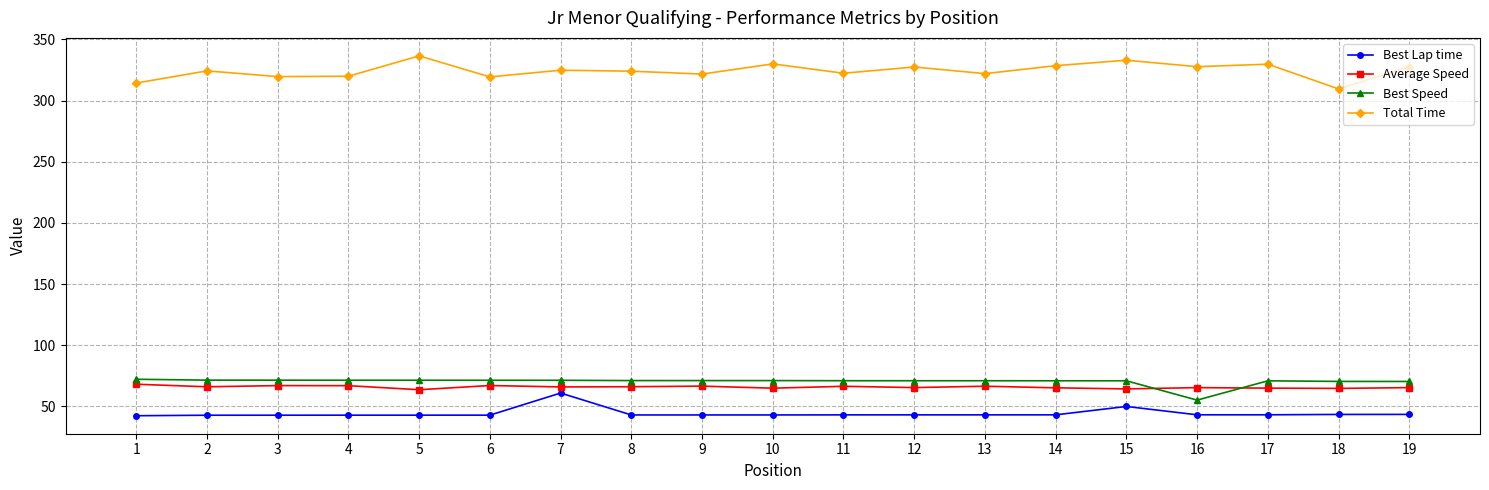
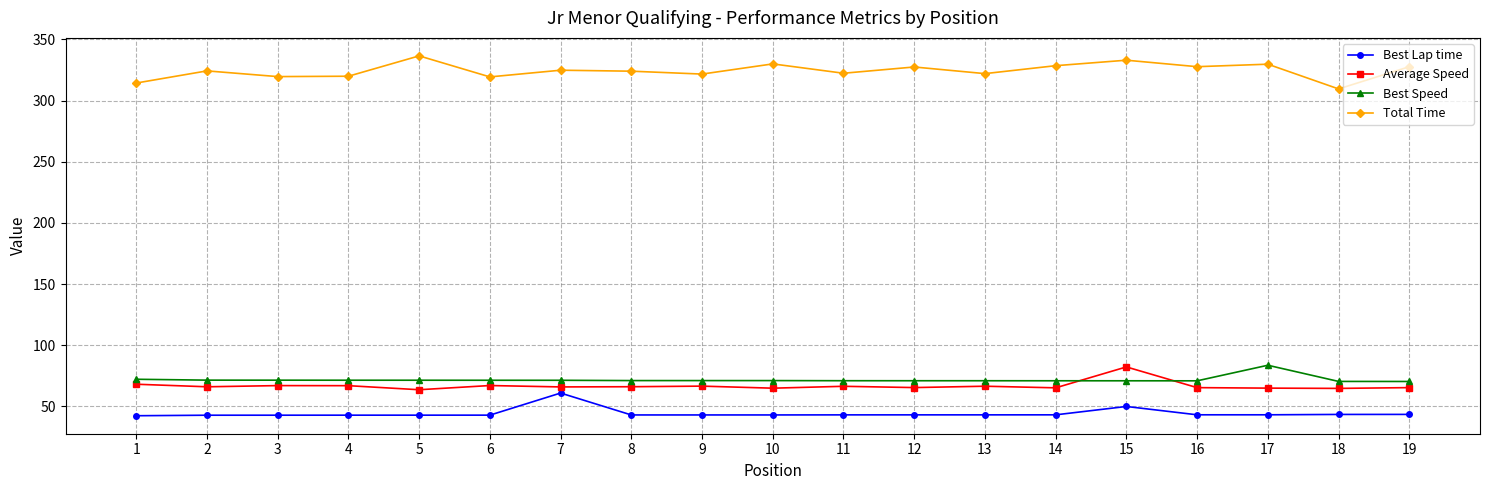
Average Speed, 15: 64 -> 82
Best Speed, 16: 55 -> 71
Best Speed, 17: 71 -> 84
